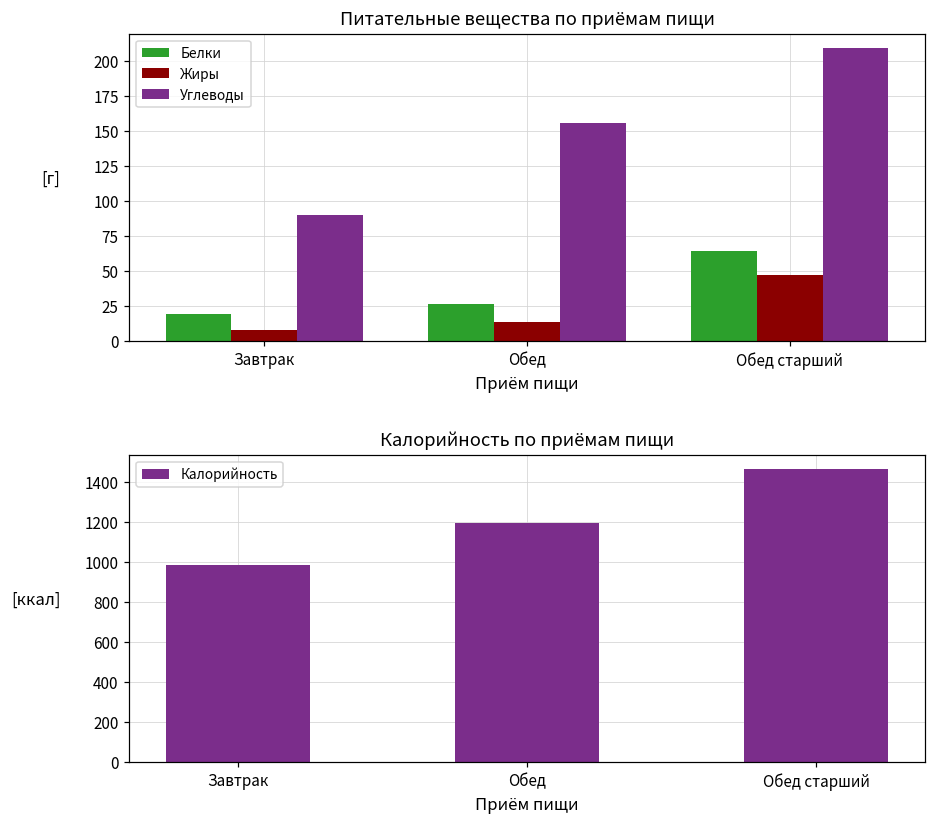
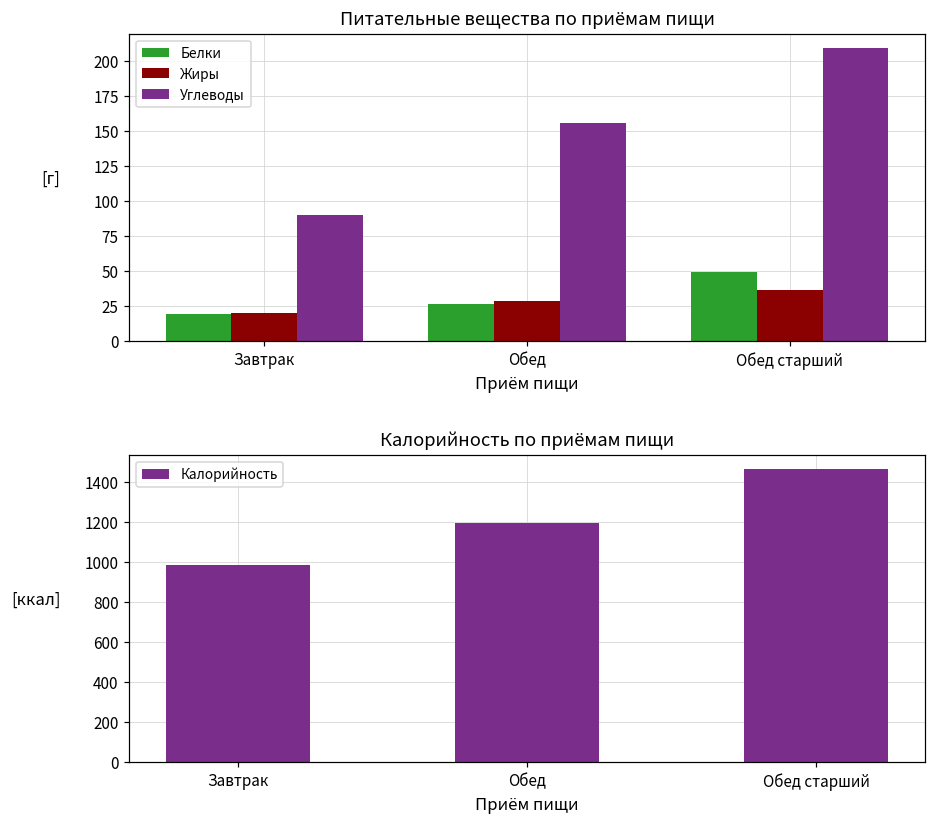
Питательные вещества по приёмам пищи, Жиры, Завтрак: 8 -> 20
Питательные вещества по приёмам пищи, Жиры, Обед: 13 -> 29
Питательные вещества по приёмам пищи, Белки, Обед старший: 64 -> 50
Питательные вещества по приёмам пищи, Жиры, Обед старший: 47 -> 36
